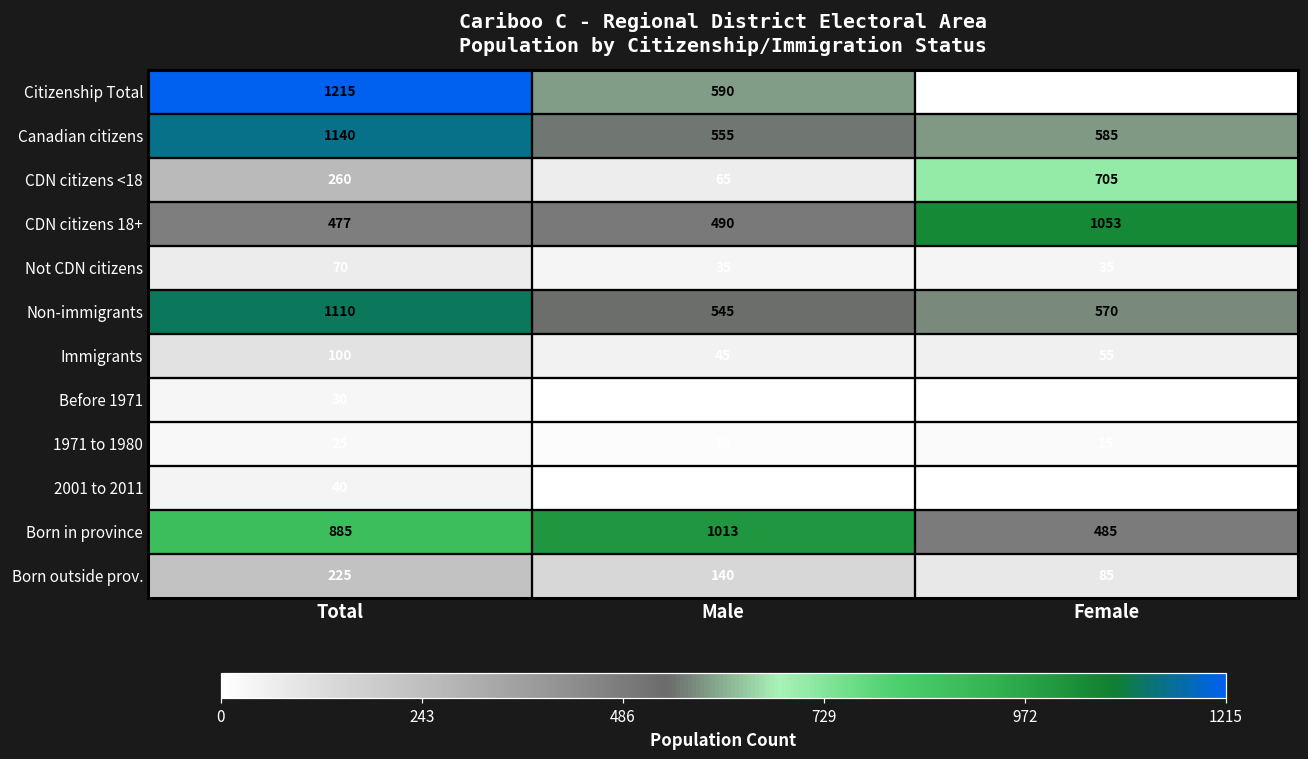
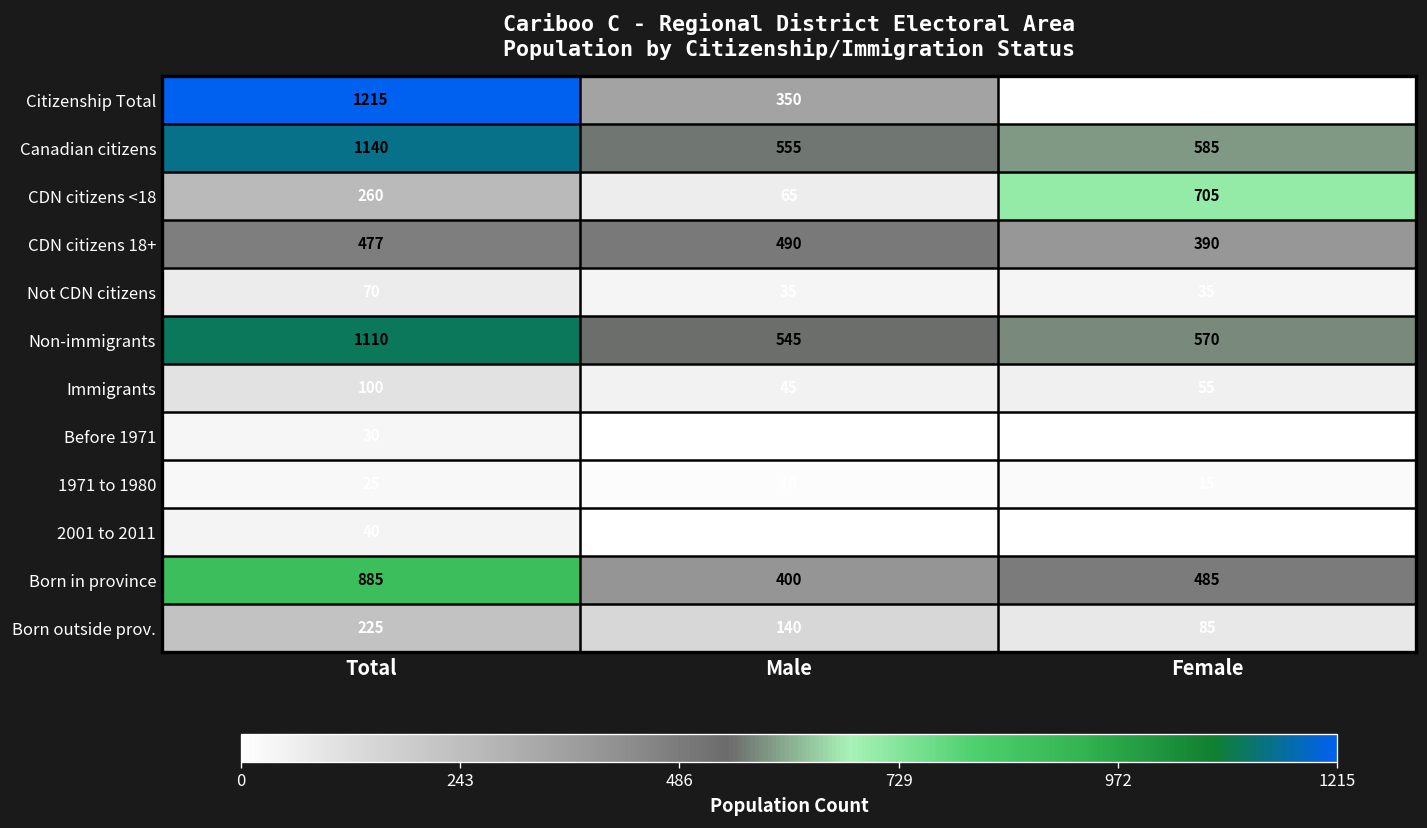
Citizenship Total, Male: 590 -> 350
CDN citizens 18+, Female: 1053 -> 390
Born in province, Male: 1013 -> 400
